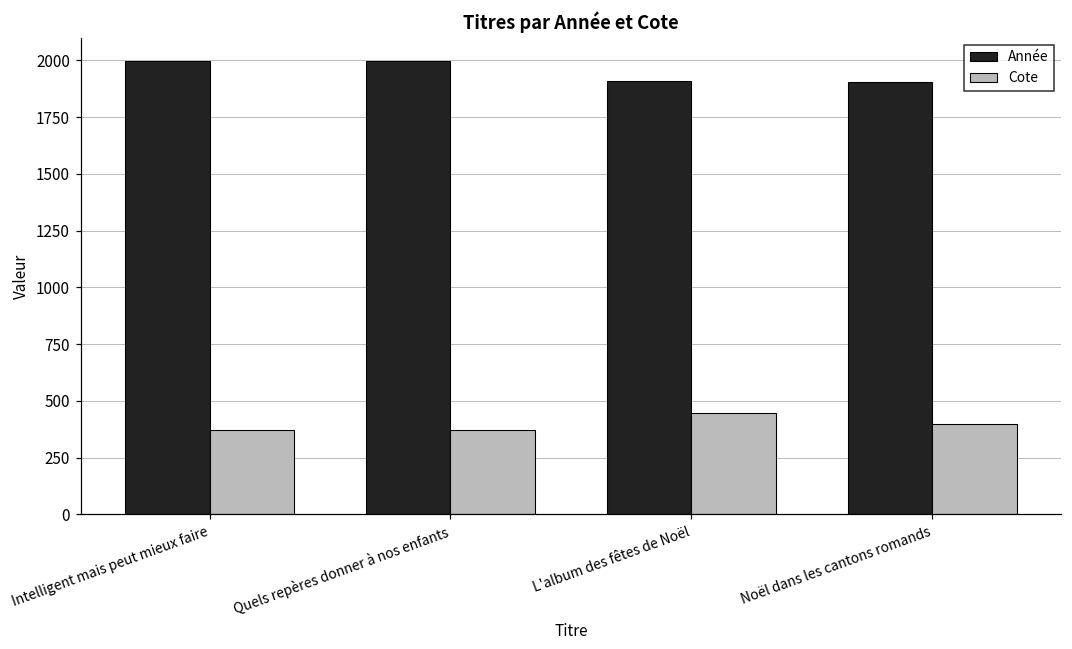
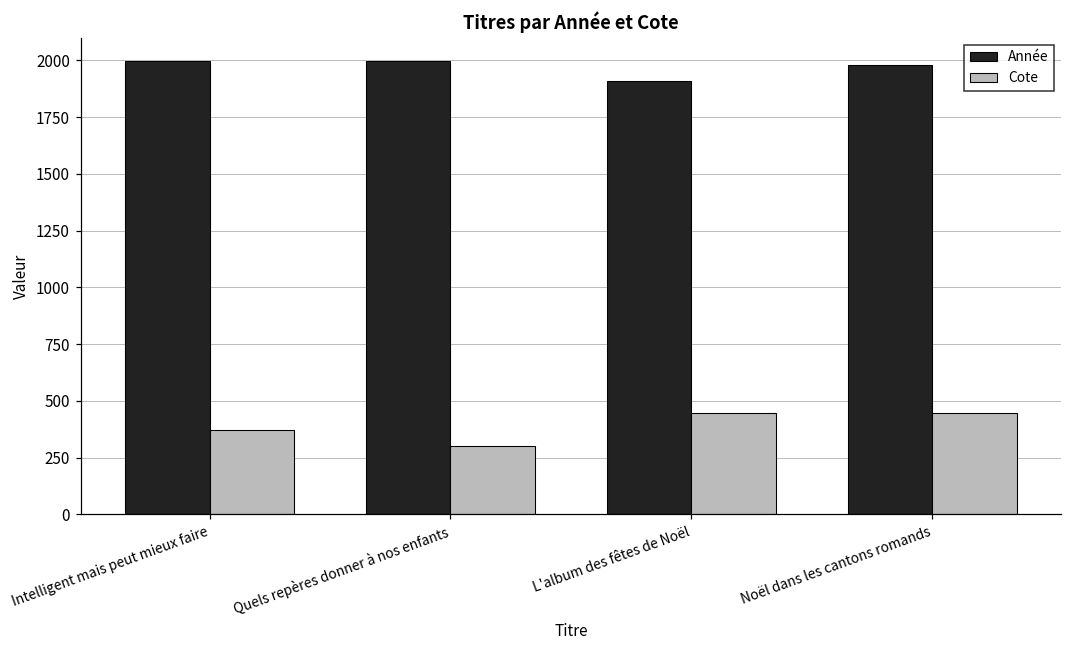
Cote, Quels repères donner à nos enfants: 370 -> 300
Année, Noël dans les cantons romands: 1900 -> 1980
Cote, Noël dans les cantons romands: 400 -> 450
